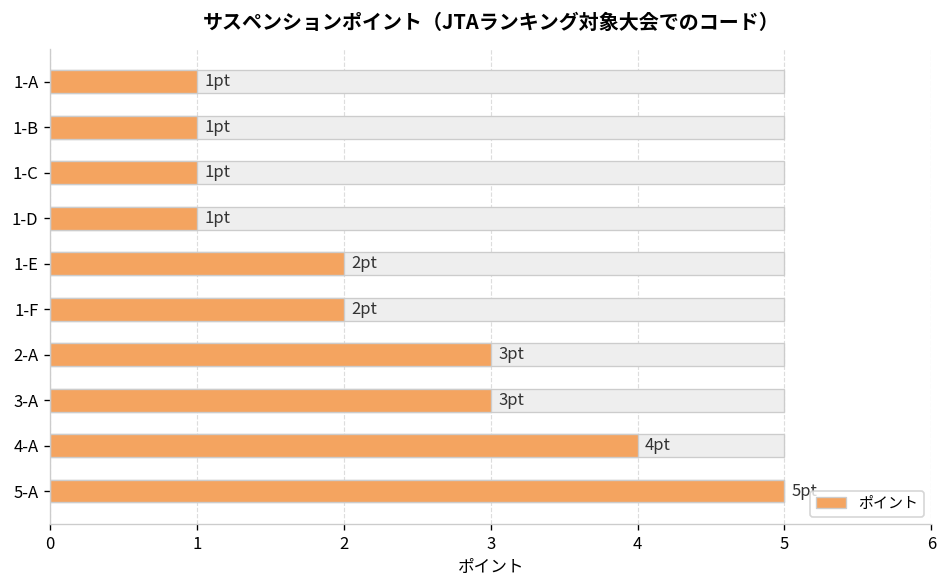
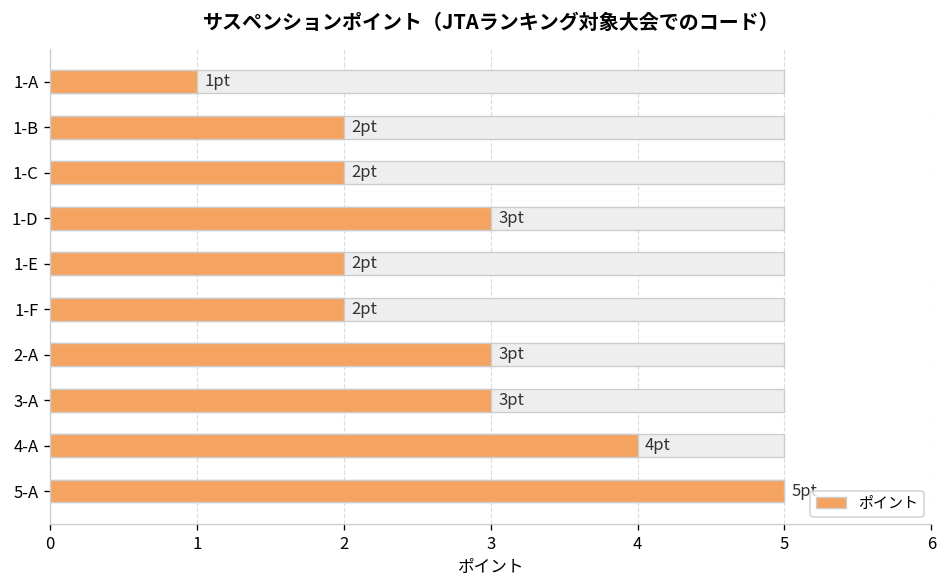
ポイント, 1-B: 1 -> 2
ポイント, 1-C: 1 -> 2
ポイント, 1-D: 1 -> 3
